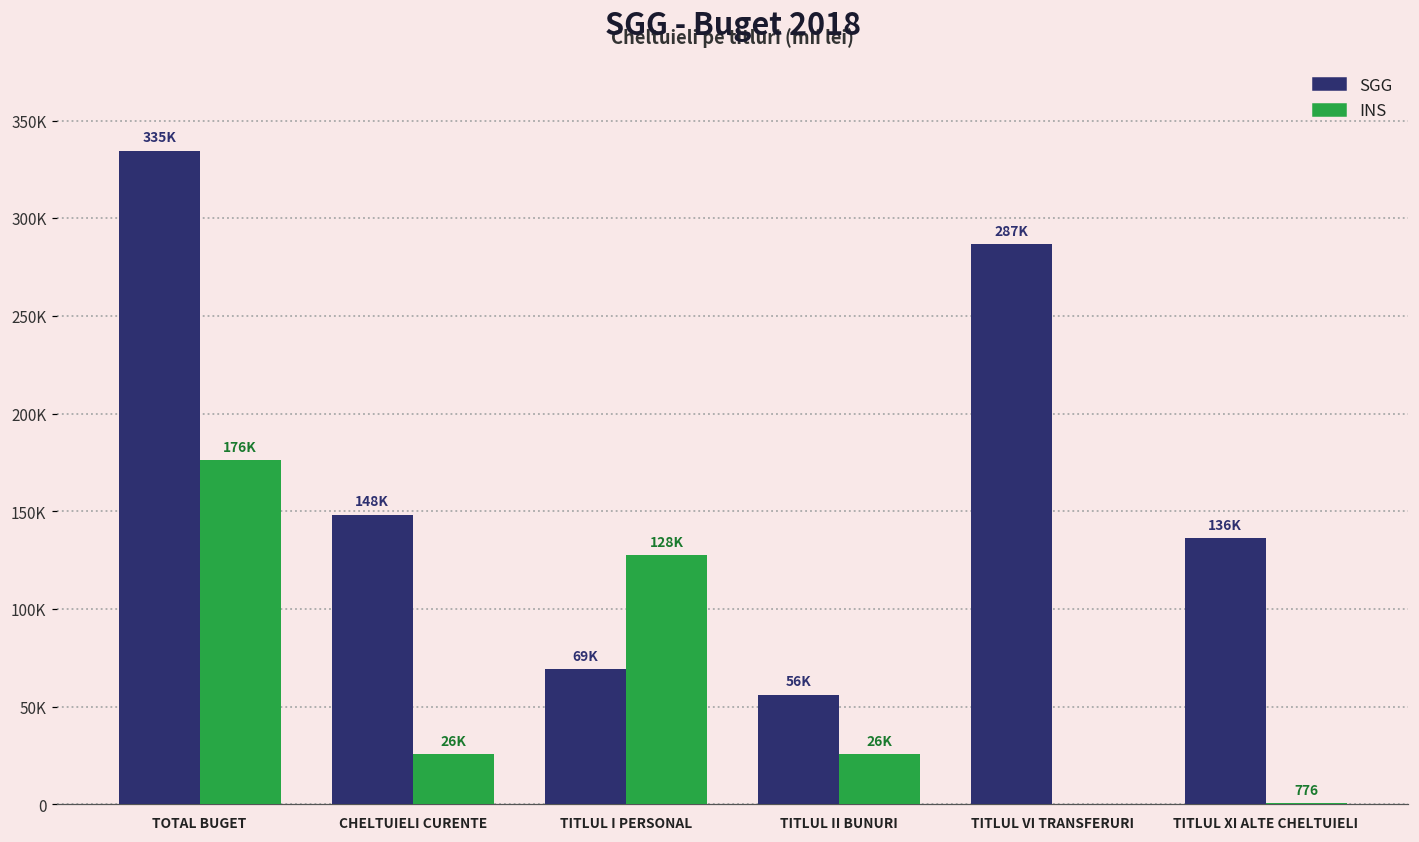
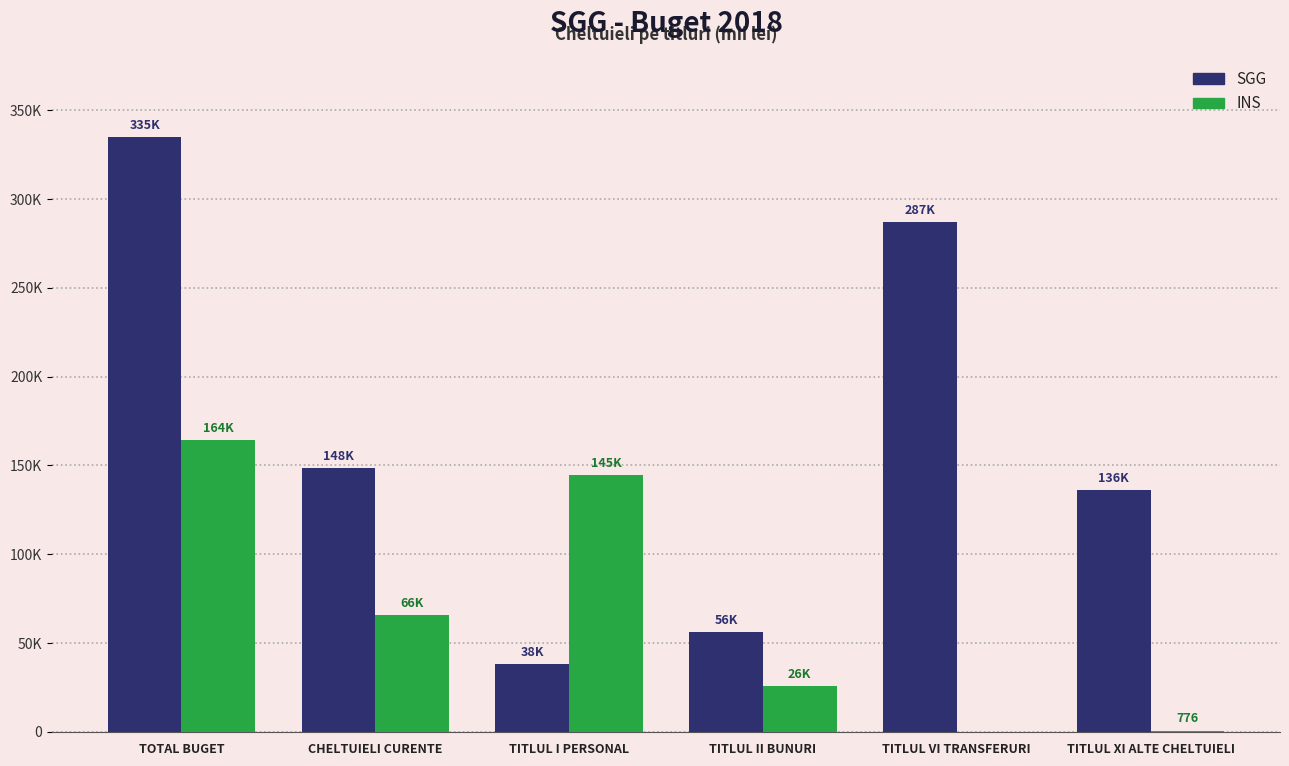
INS, TOTAL BUGET: 176K -> 164K
INS, CHELTUIELI CURENTE: 26K -> 66K
SGG, TITLUL I PERSONAL: 69K -> 38K
INS, TITLUL I PERSONAL: 128K -> 145K
